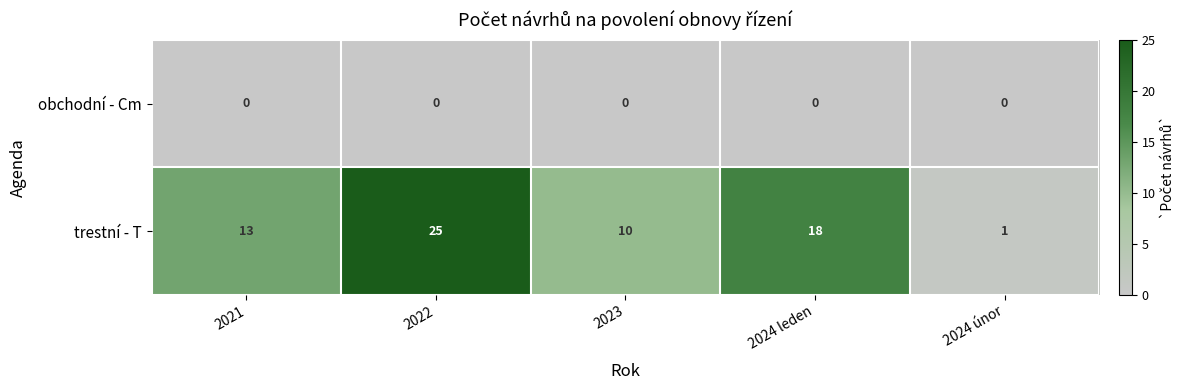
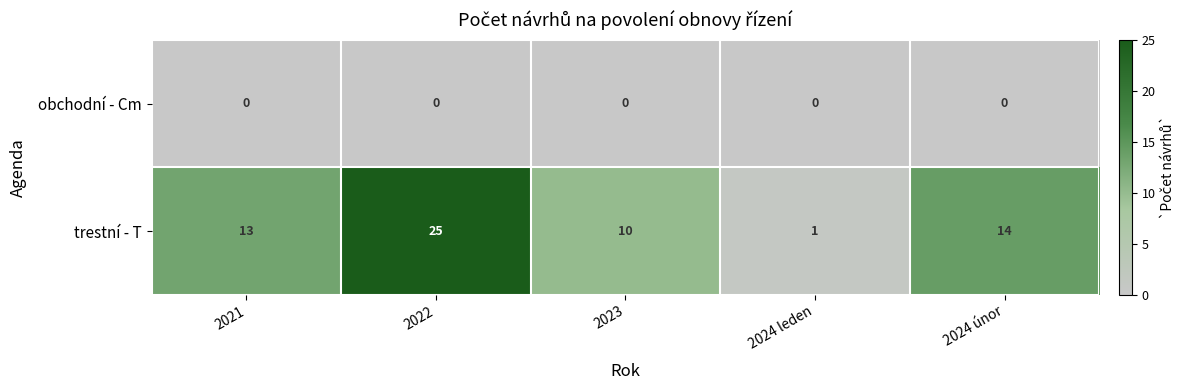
trestní - T, 2024 leden: 18 -> 1
trestní - T, 2024 únor: 1 -> 14
